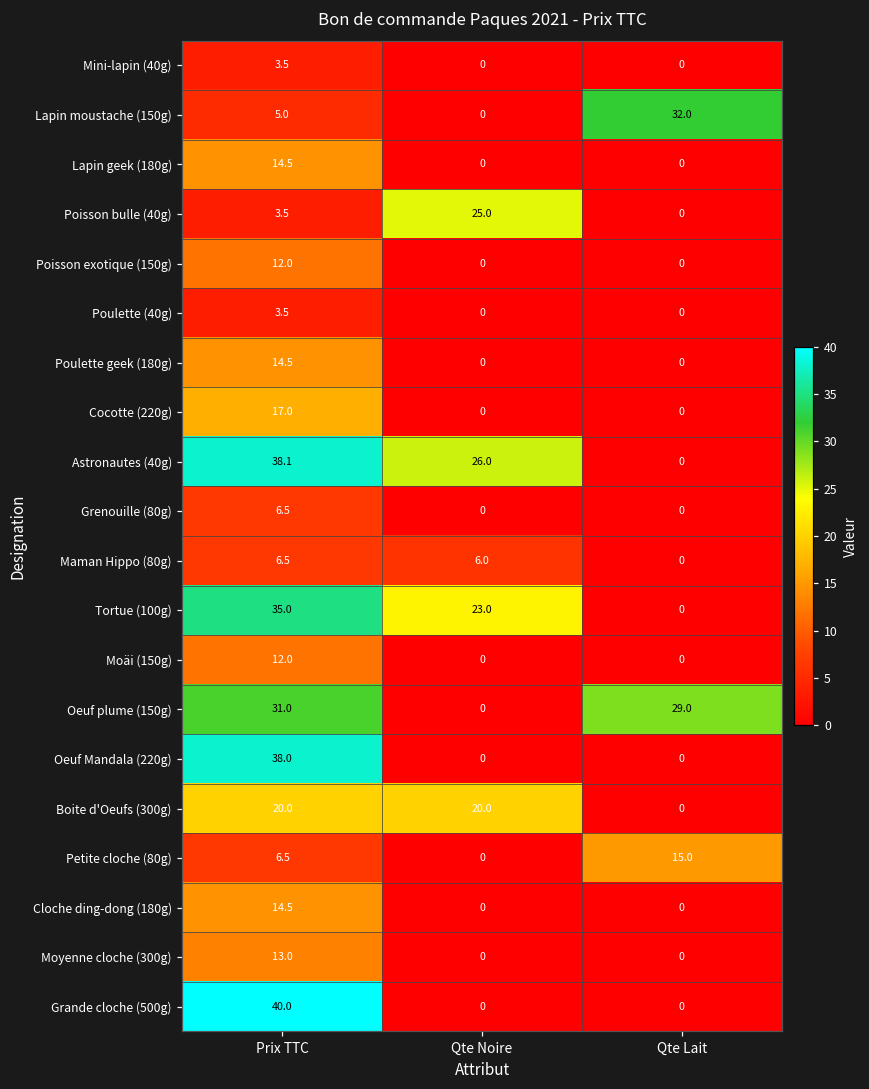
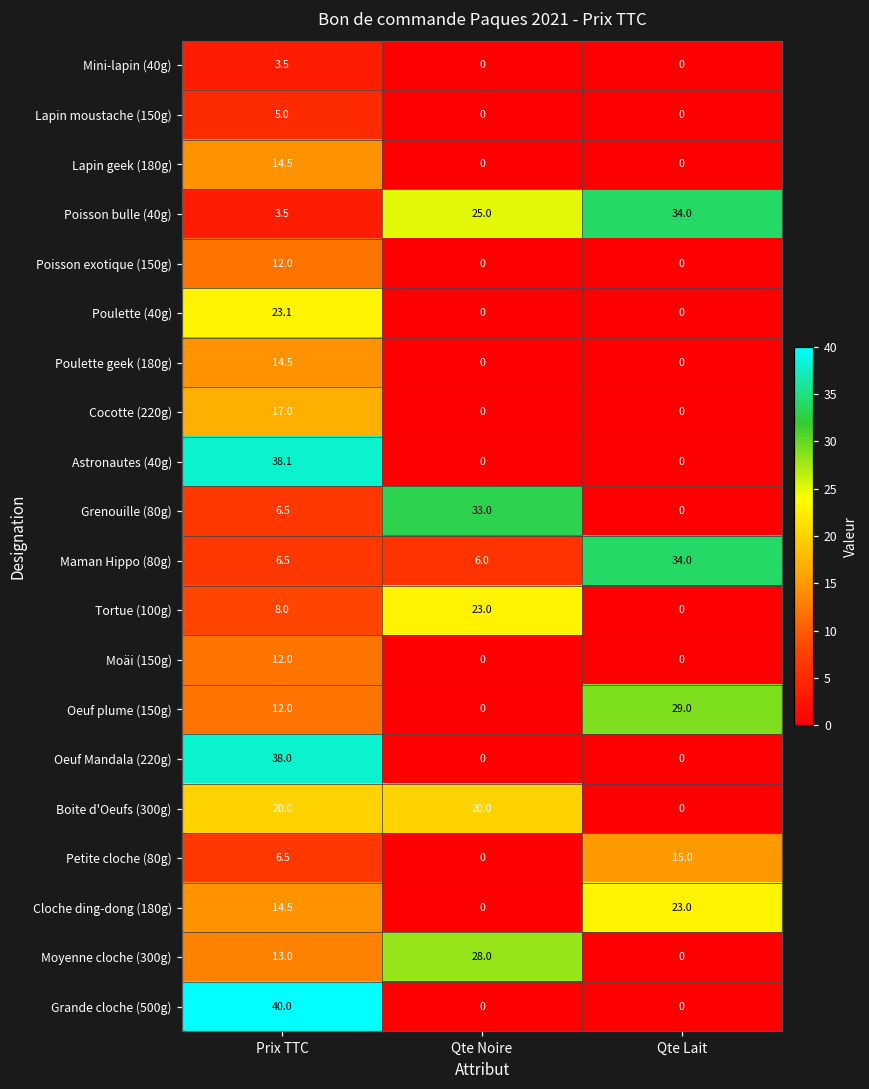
Lapin moustache (150g), Qte Lait: 32.0 -> 0
Poisson bulle (40g), Qte Lait: 0 -> 34.0
Poulette (40g), Prix TTC: 3.5 -> 23.1
Astronautes (40g), Qte Noire: 26.0 -> 0
Grenouille (80g), Qte Noire: 0 -> 33.0
Maman Hippo (80g), Qte Lait: 0 -> 34.0
Tortue (100g), Prix TTC: 35.0 -> 8.0
Oeuf plume (150g), Prix TTC: 31.0 -> 12.0
Cloche ding-dong (180g), Qte Lait: 0 -> 23.0
Moyenne cloche (300g), Qte Noire: 0 -> 28.0
